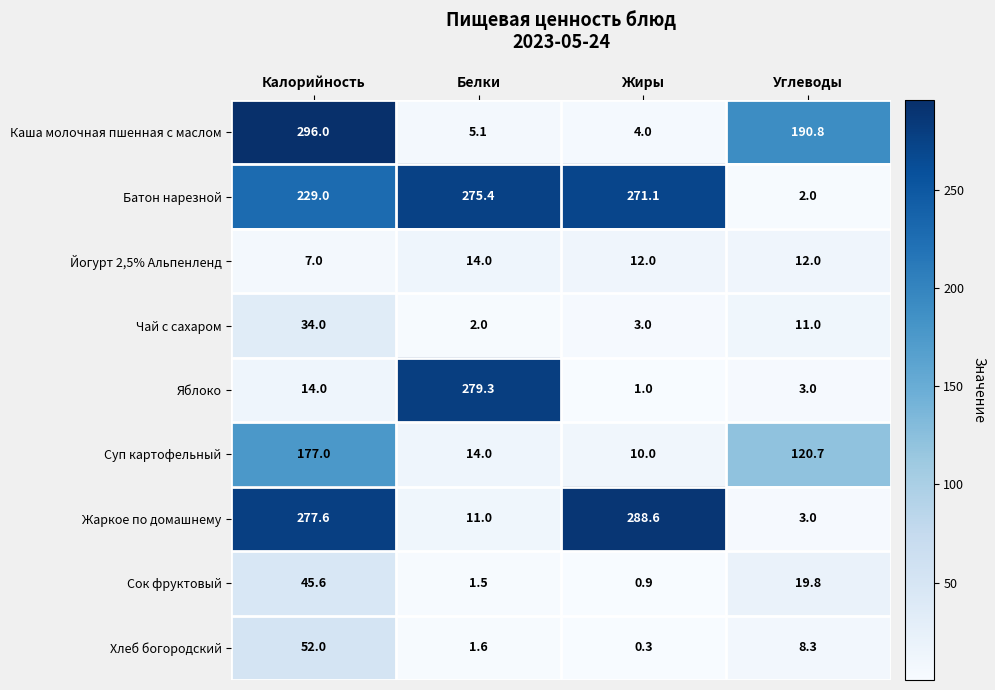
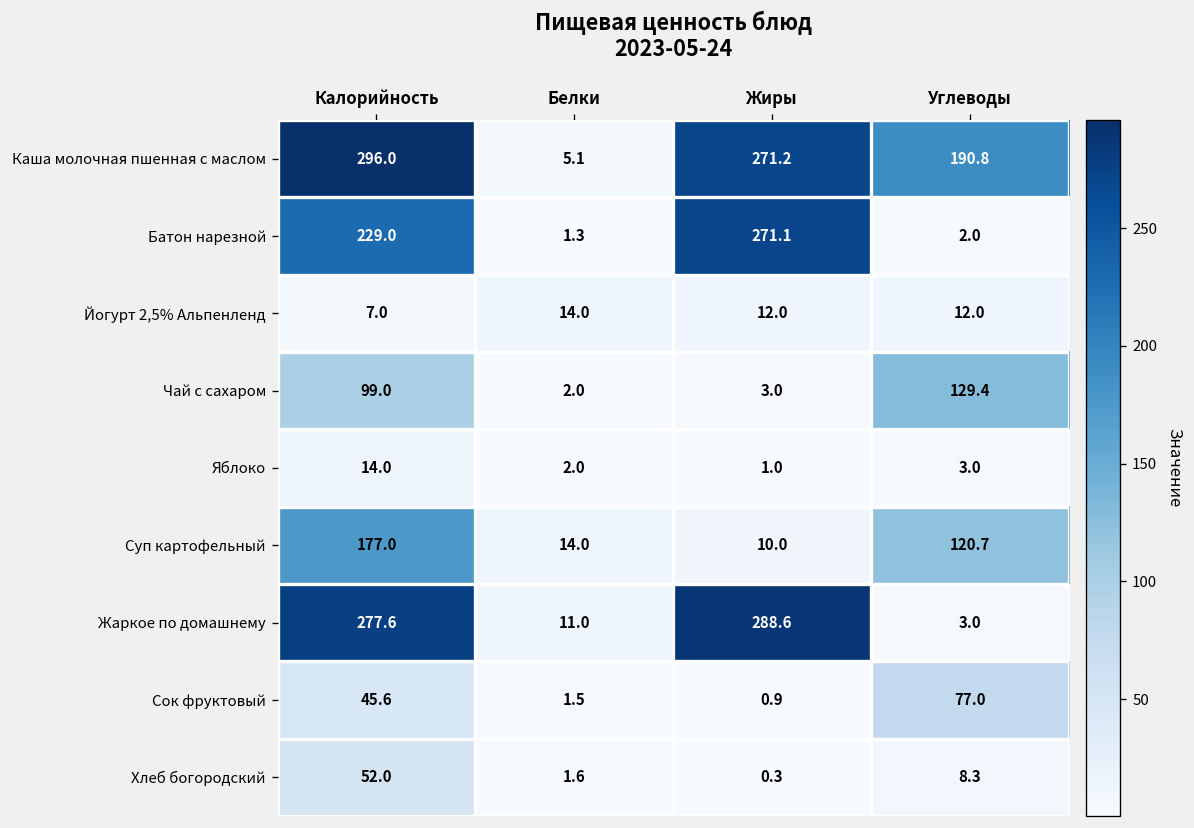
Каша молочная пшенная с маслом, Жиры: 4.0 -> 271.2
Батон нарезной, Белки: 275.4 -> 1.3
Чай с сахаром, Калорийность: 34.0 -> 99.0
Чай с сахаром, Углеводы: 11.0 -> 129.4
Яблоко, Белки: 279.3 -> 2.0
Сок фруктовый, Углеводы: 19.8 -> 77.0
